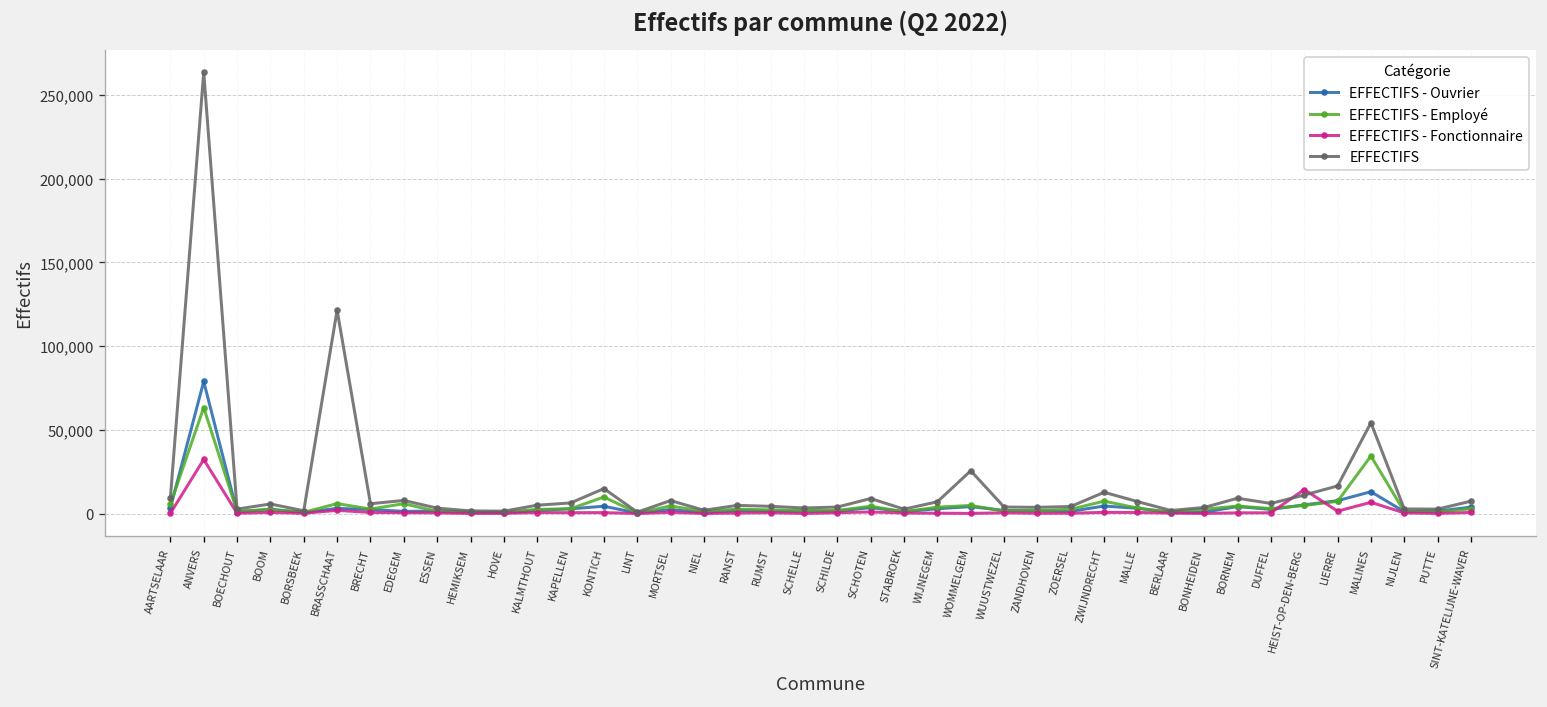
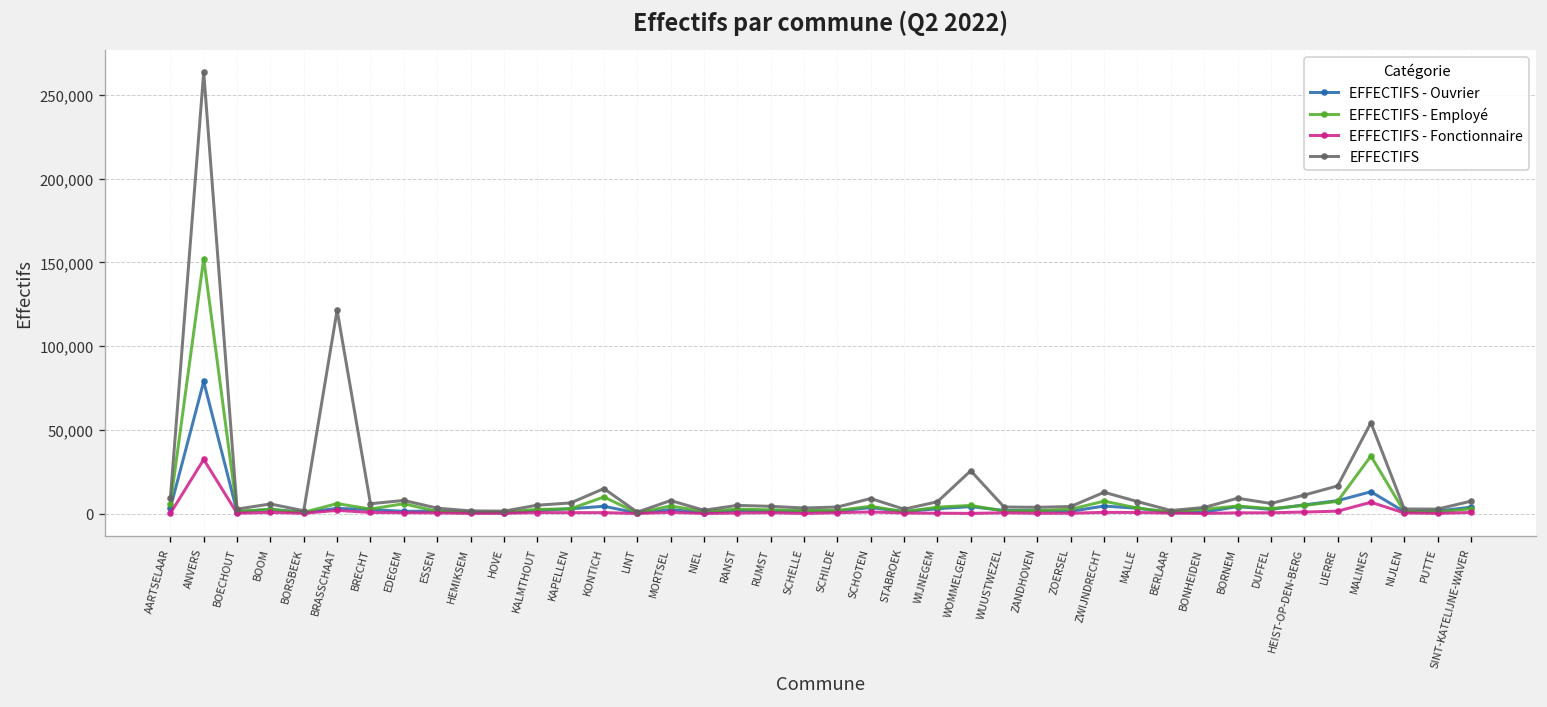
EFFECTIFS - Employé, ANVERS: 63,000 -> 152,000
EFFECTIFS - Fonctionnaire, HEIST-OP-DEN-BERG: 14,000 -> 1,000
